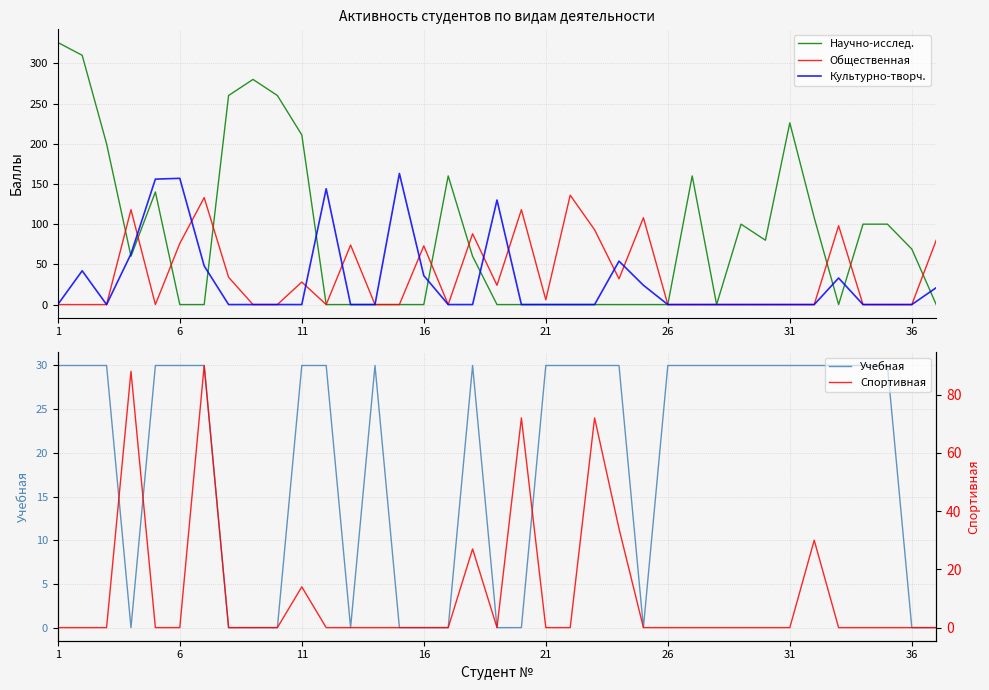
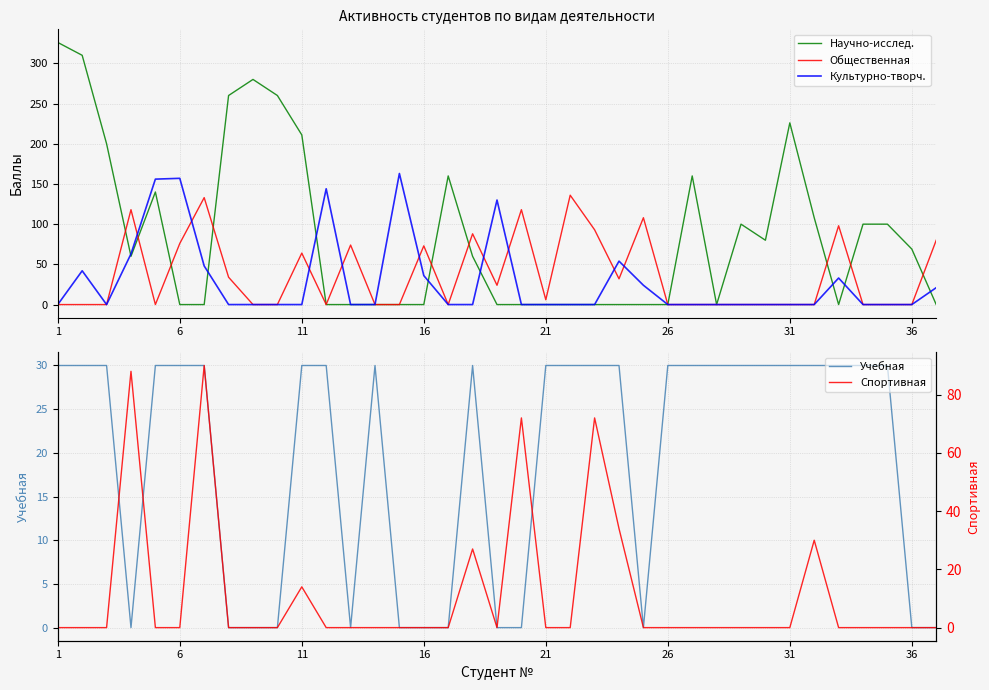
Активность студентов по видам деятельности, Общественная, 11: 30 -> 60
